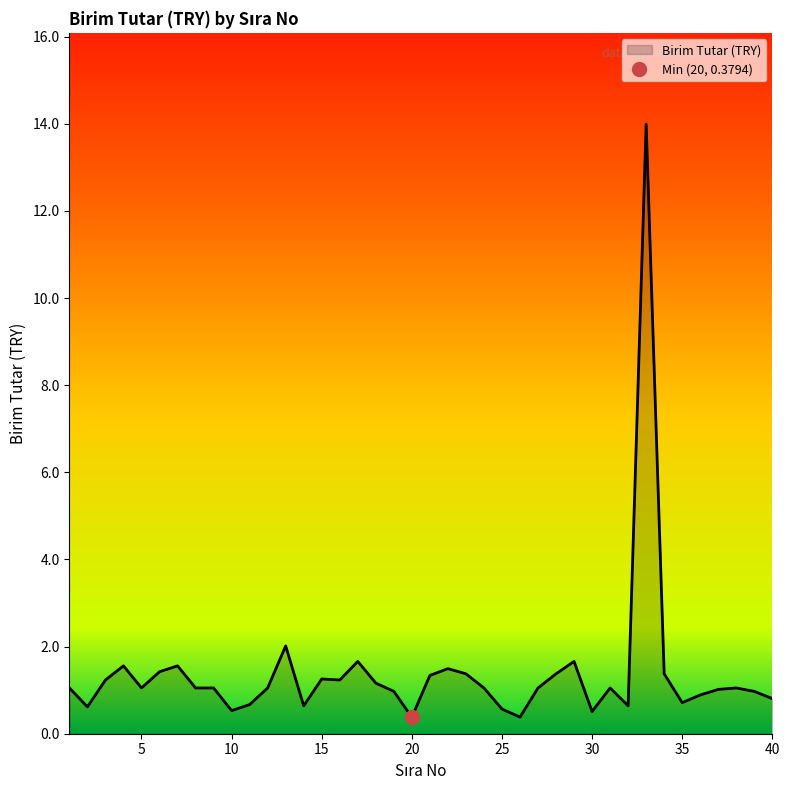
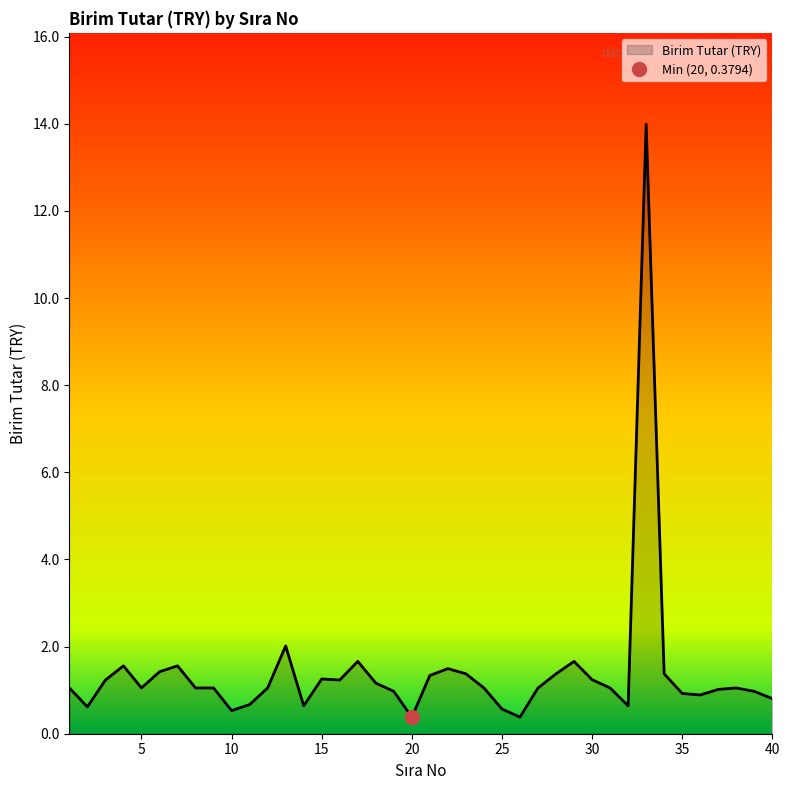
Birim Tutar (TRY), 30: 0.5 -> 1.2
Birim Tutar (TRY), 35: 0.7 -> 0.9
